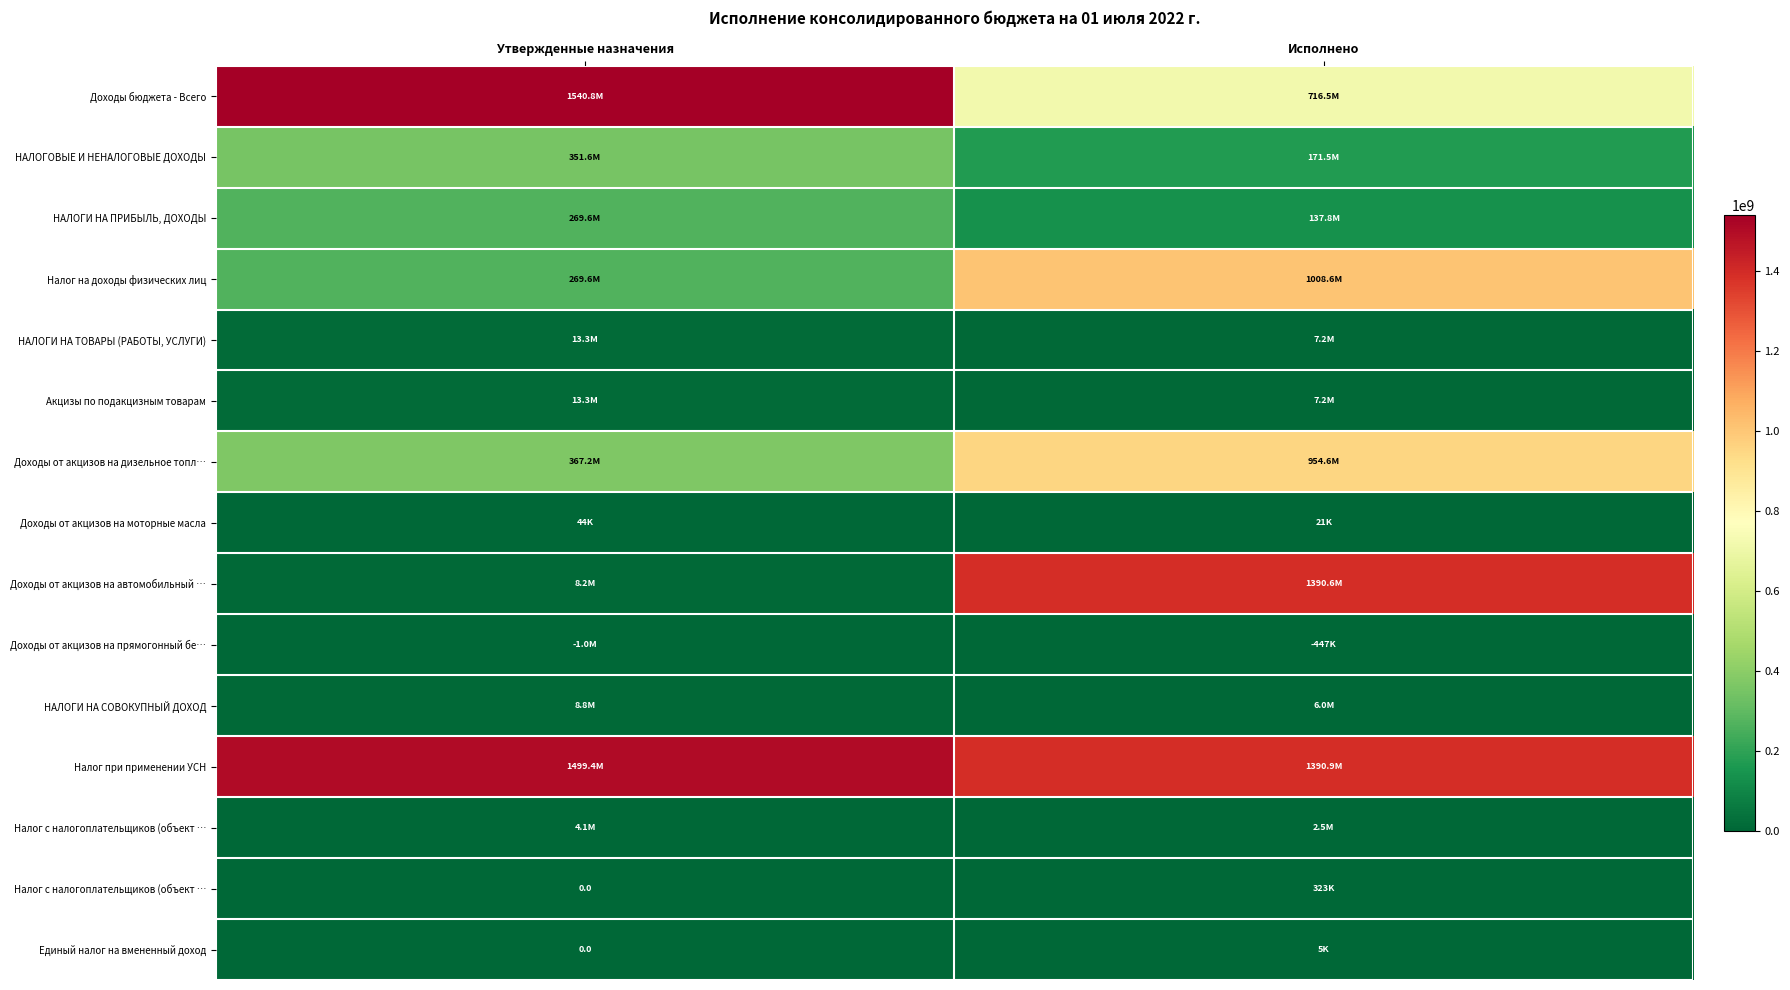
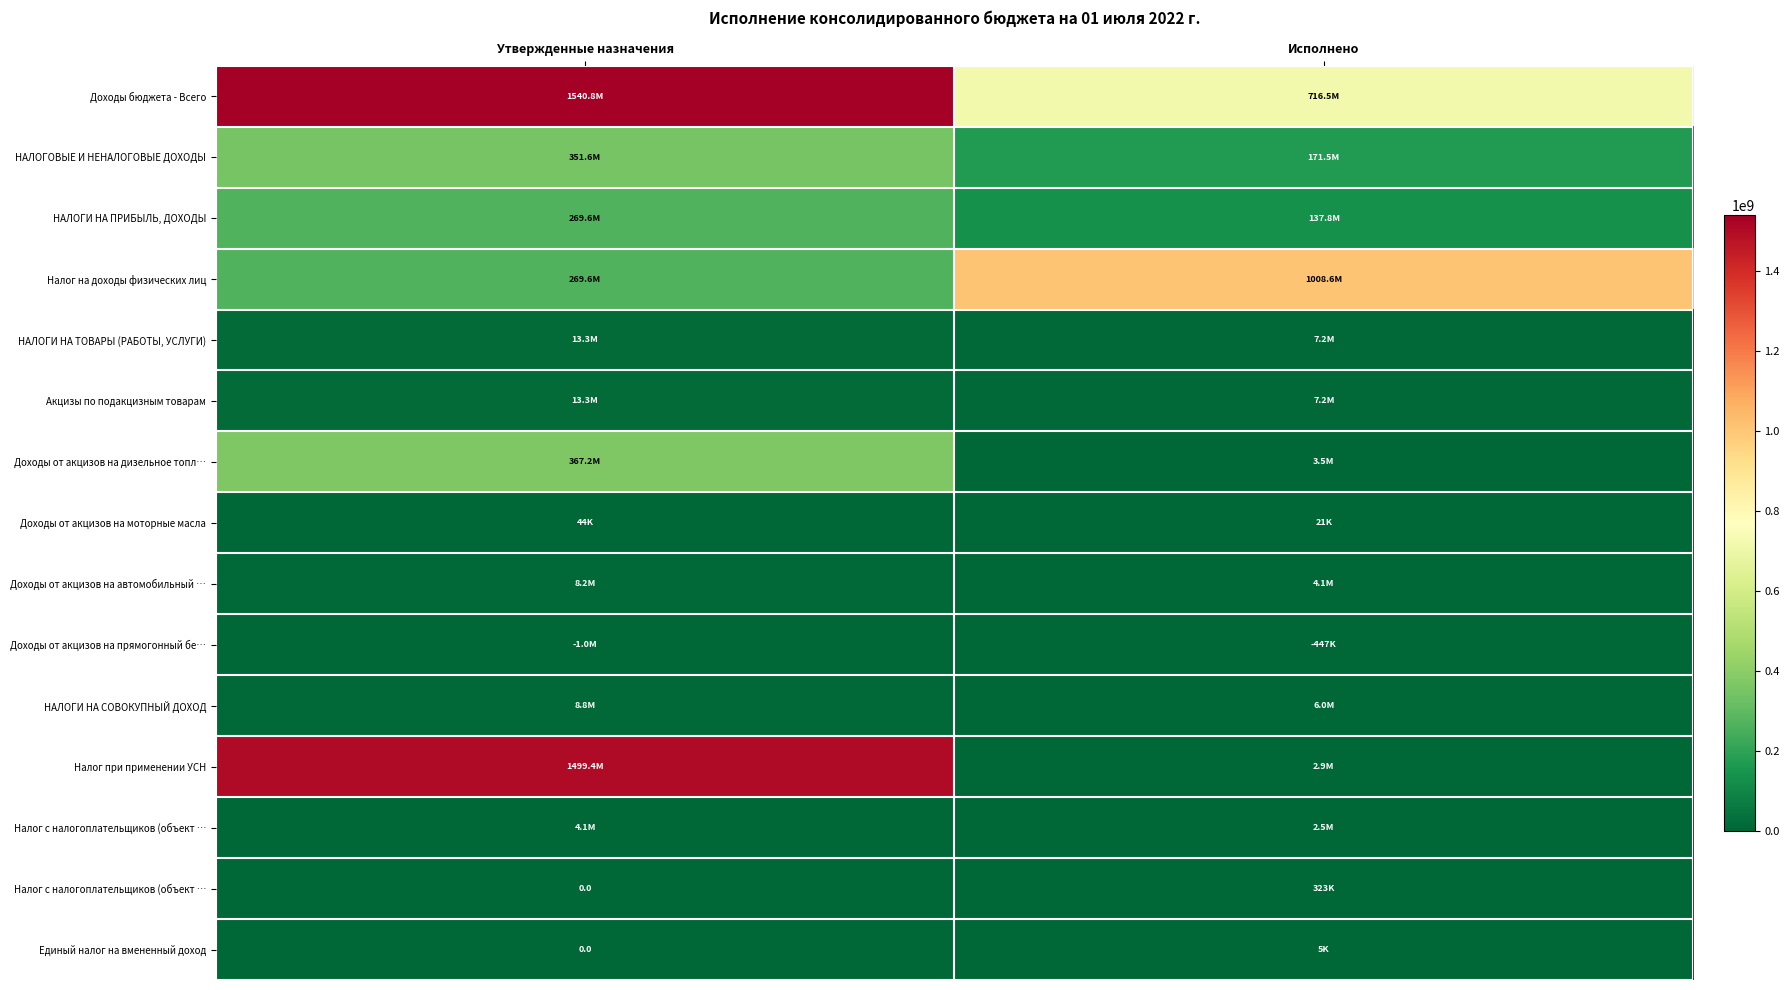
Доходы от акцизов на дизельное топл…, Исполнено: 954.6M -> 3.5M
Доходы от акцизов на автомобильный …, Исполнено: 1390.6M -> 4.1M
Налог при применении УСН, Исполнено: 1390.9M -> 2.9M
